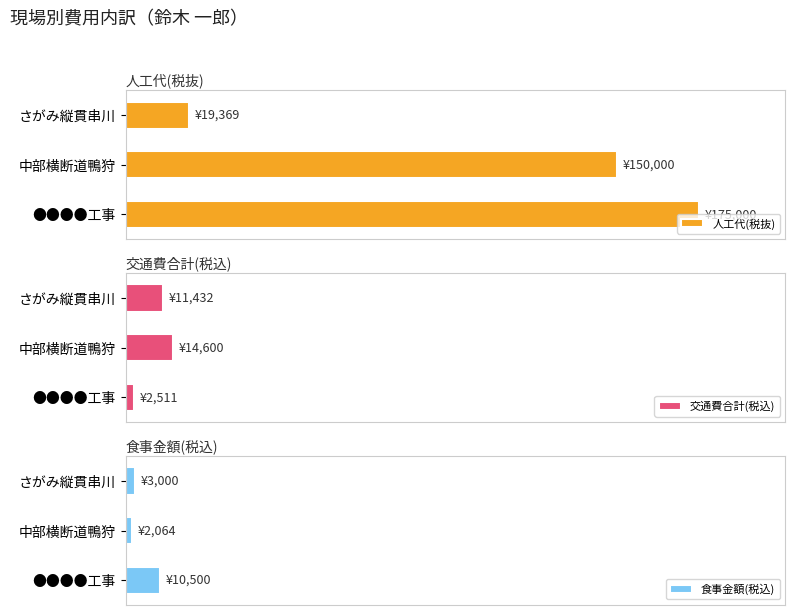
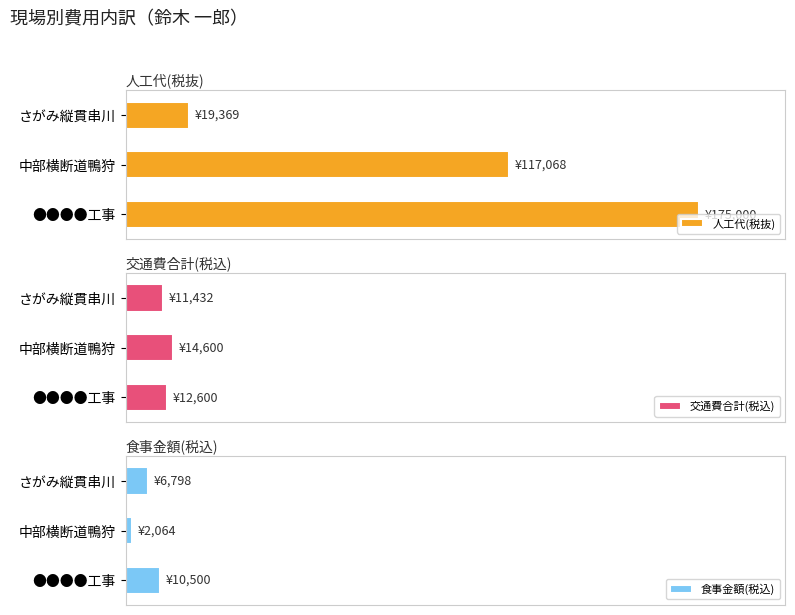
人工代(税抜), 中部横断道鴨狩: ¥150,000 -> ¥117,068
交通費合計(税込), ●●●●工事: ¥2,511 -> ¥12,600
食事金額(税込), さがみ縦貫串川: ¥3,000 -> ¥6,798
